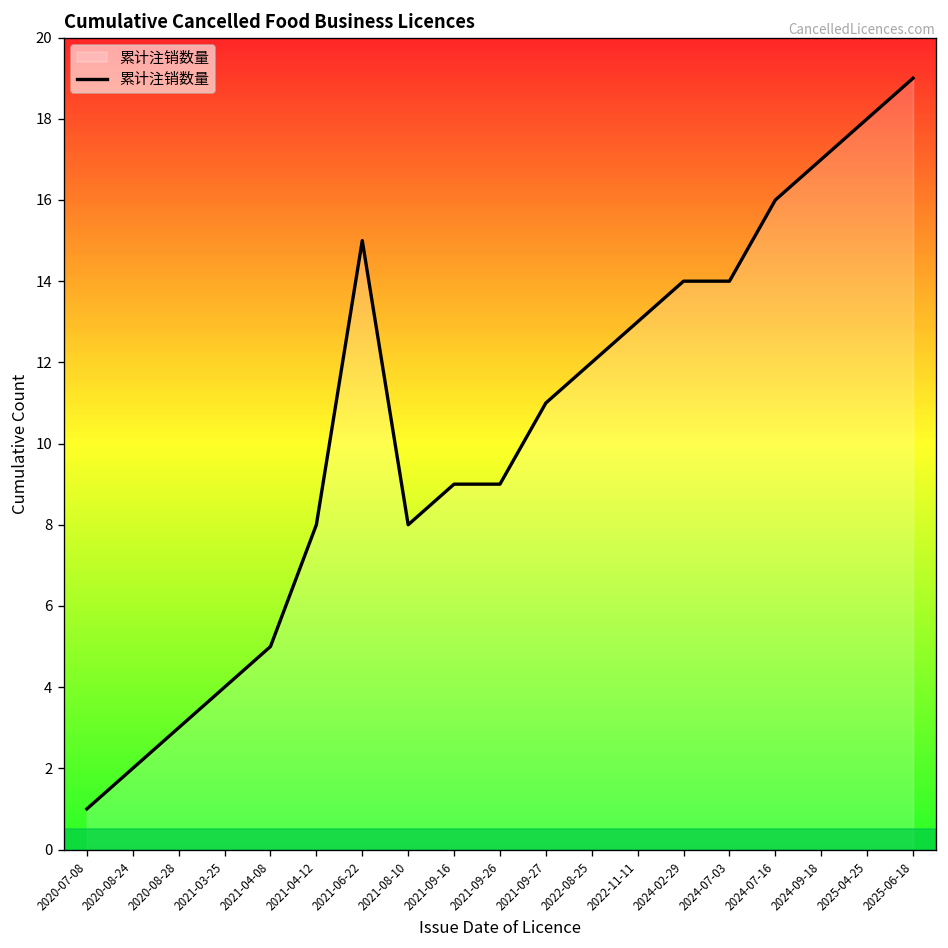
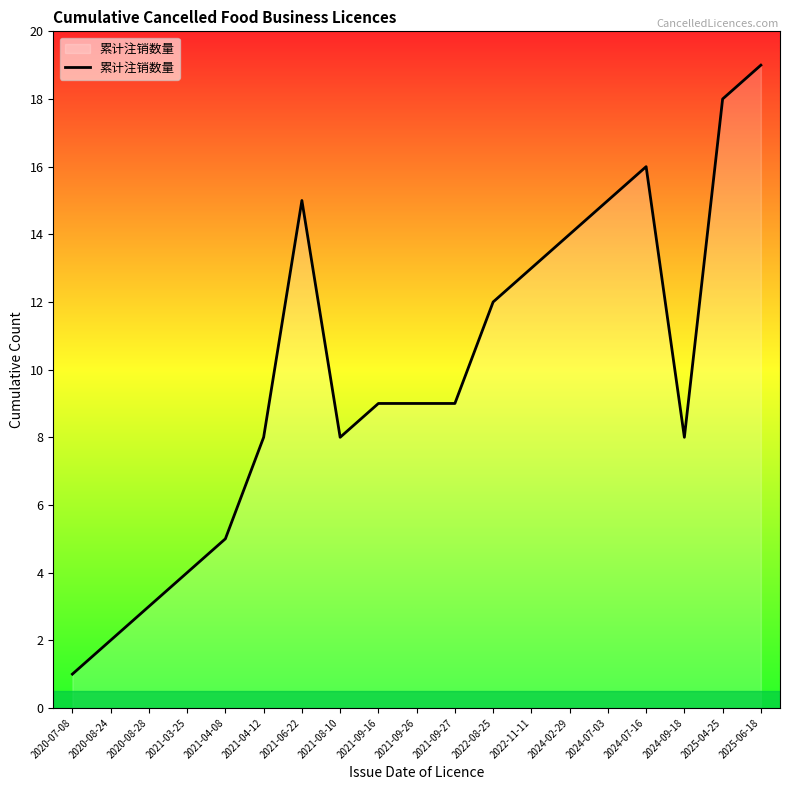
2021-09-27: 11 -> 9
2024-07-03: 14 -> 15
2024-09-18: 17 -> 8
